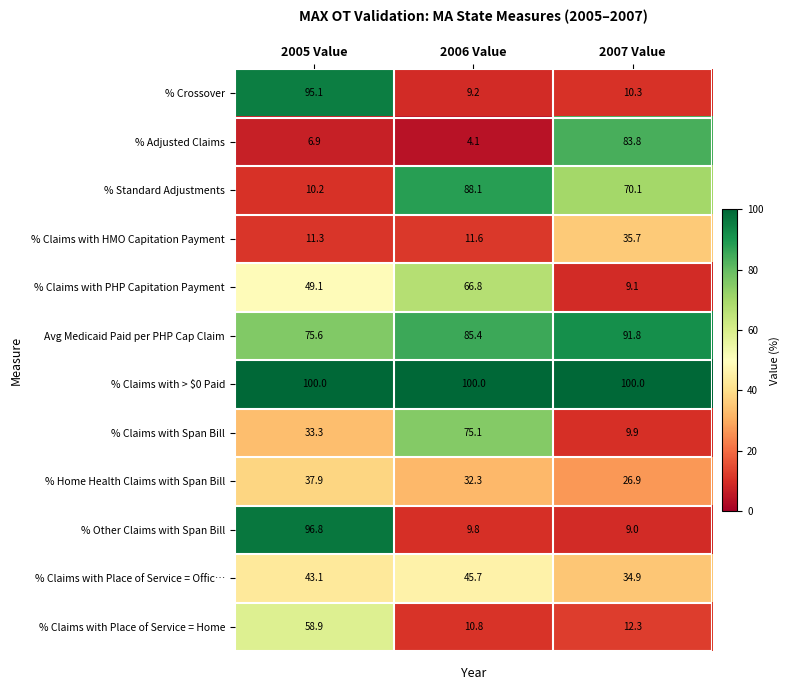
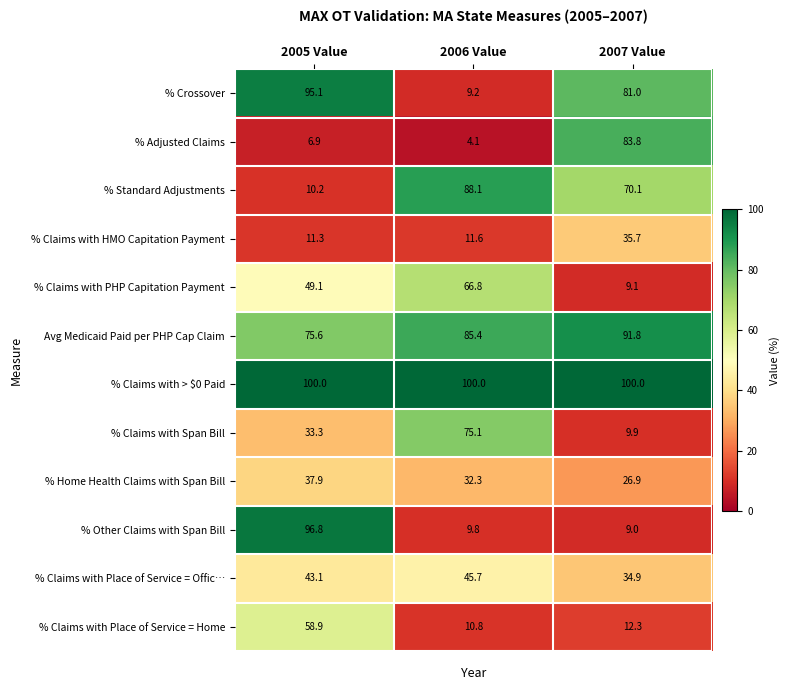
% Crossover, 2007 Value: 10.3 -> 81.0
